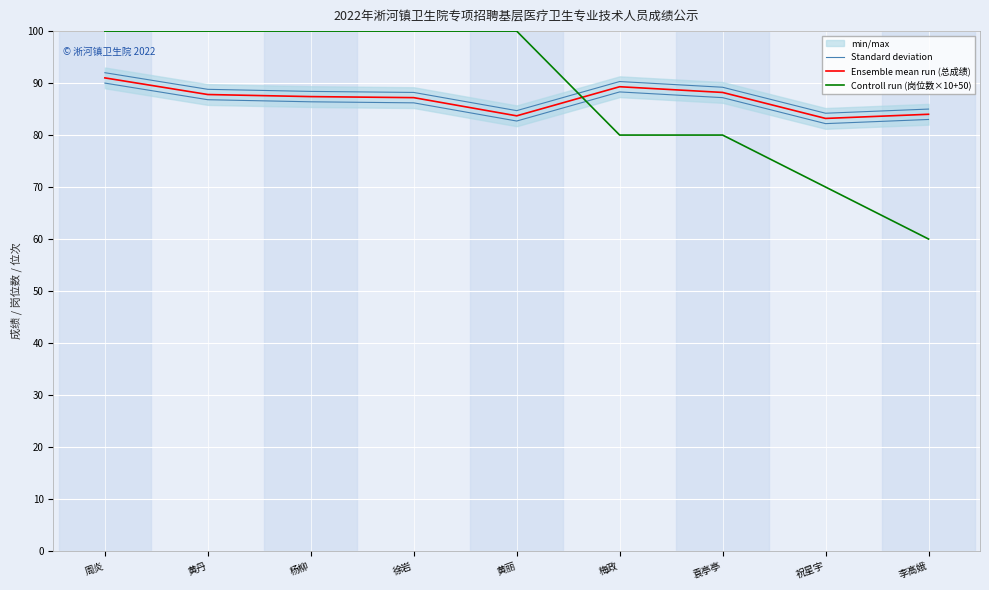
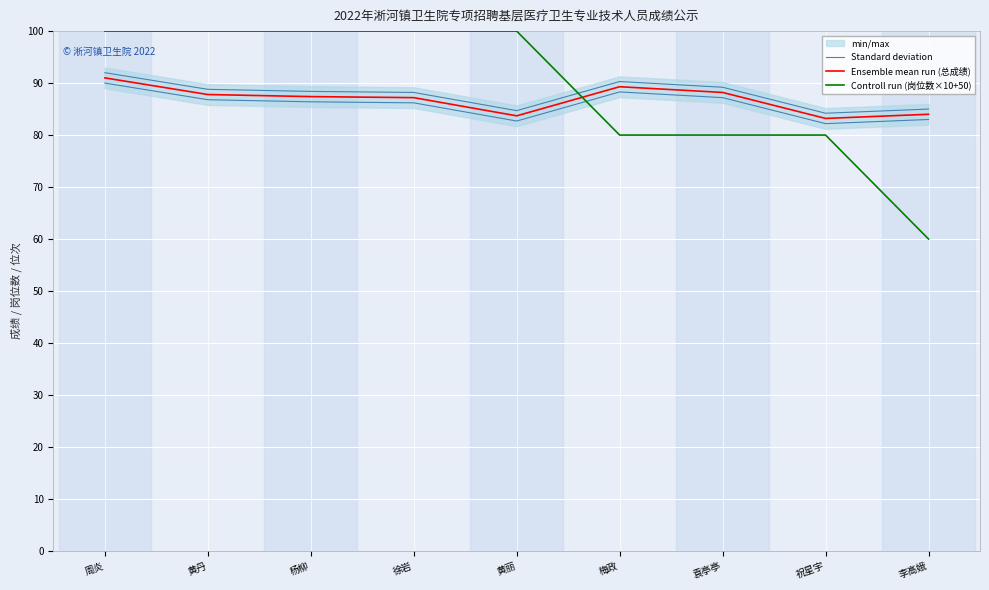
Controll run (岗位数×10+50), 祝星宇: 70 -> 80
